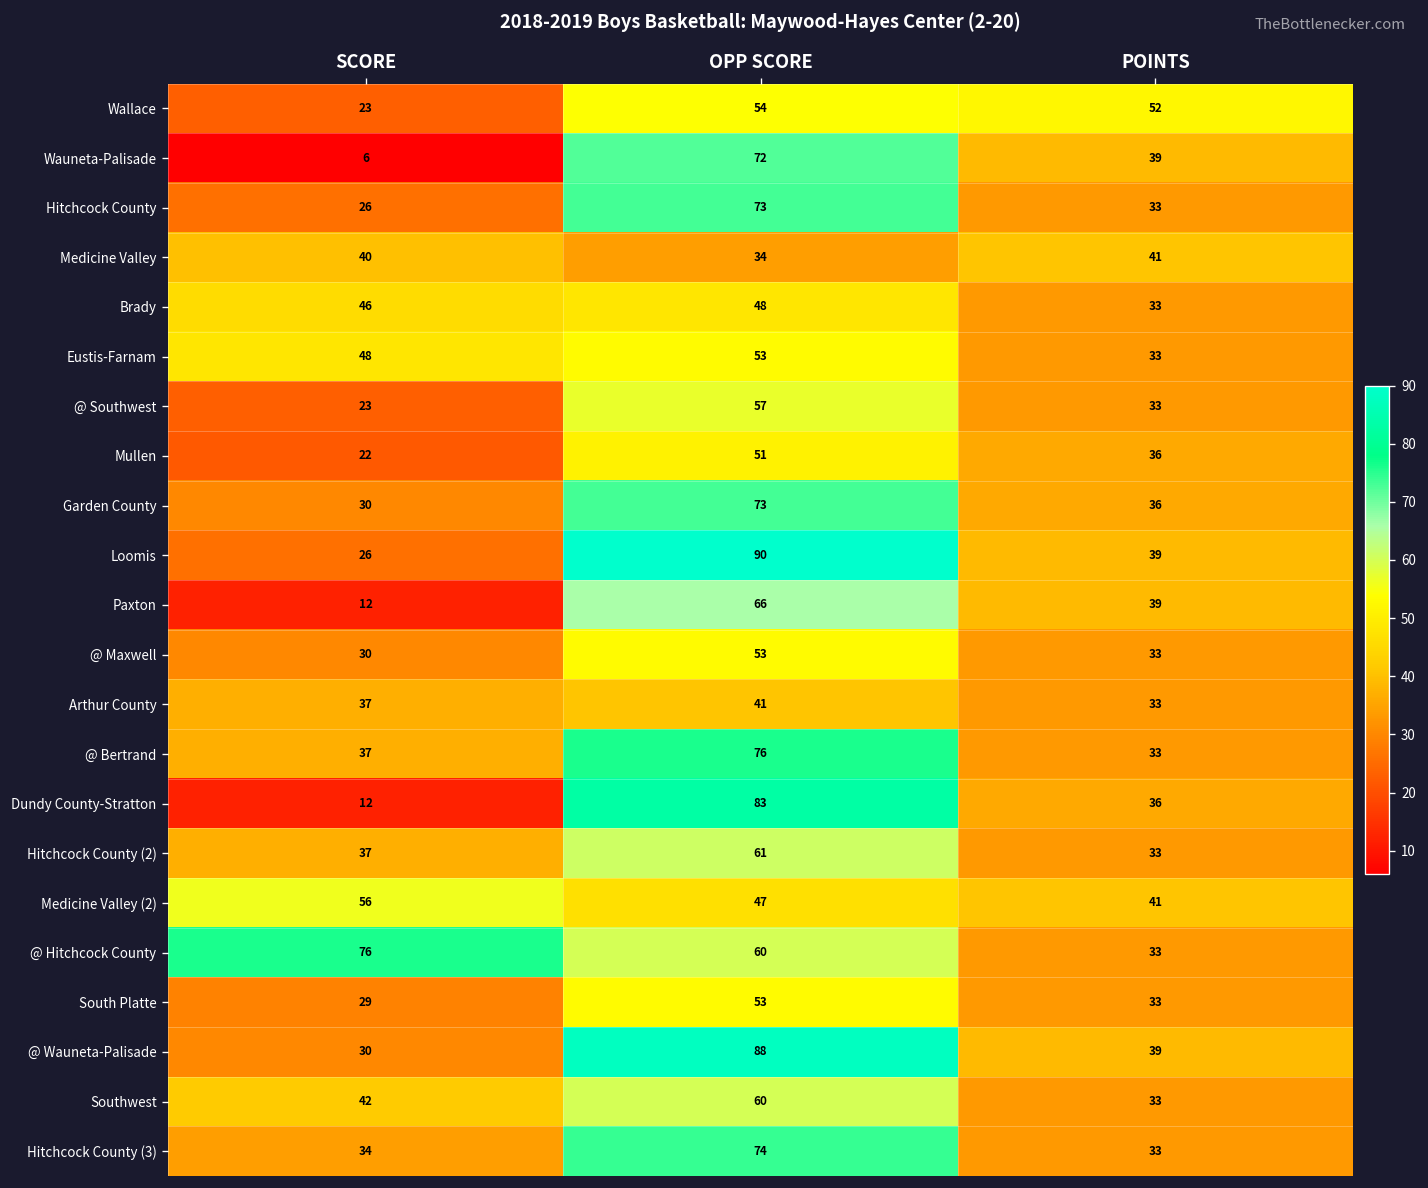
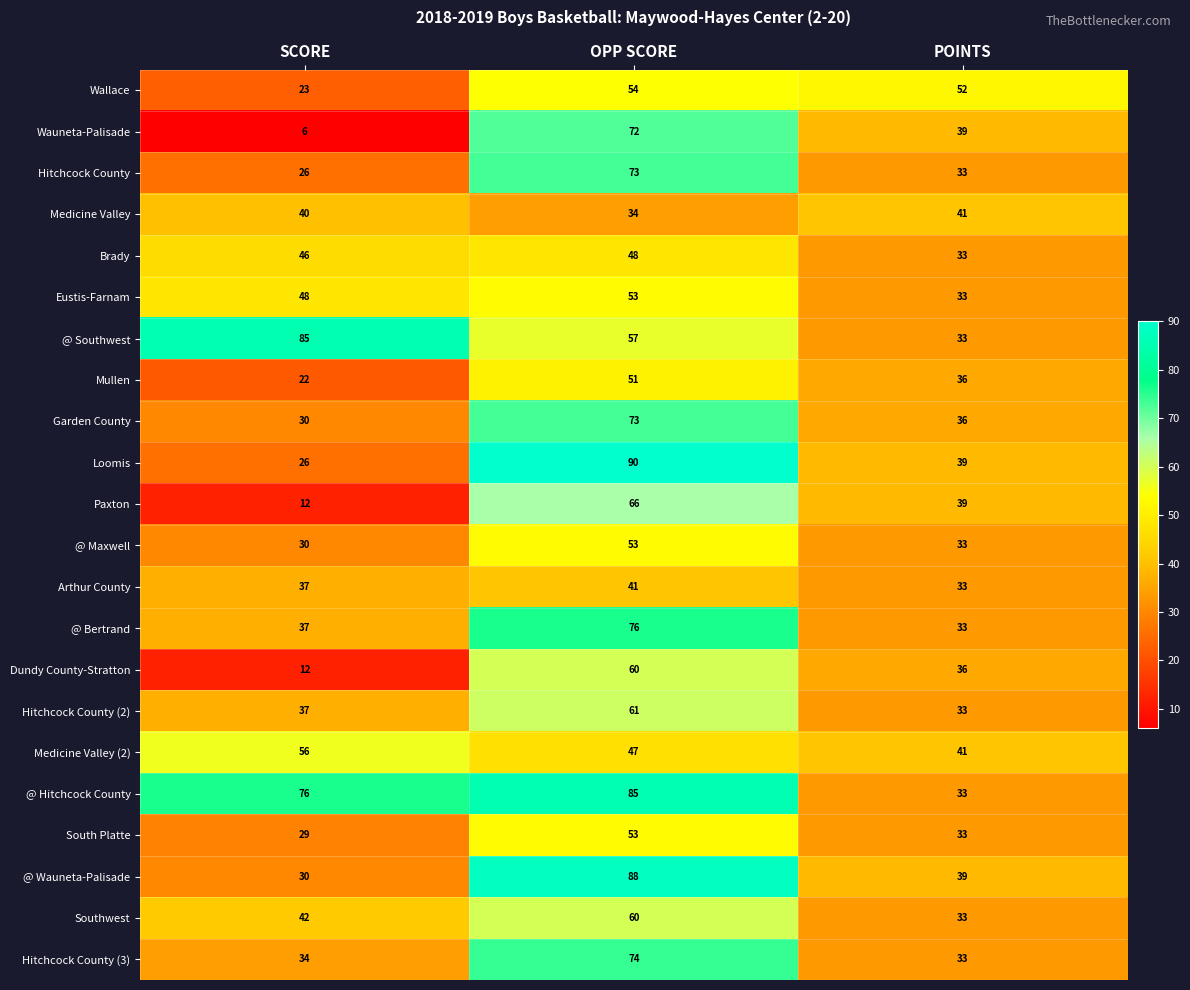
@ Southwest, SCORE: 23 -> 85
Dundy County-Stratton, OPP SCORE: 83 -> 60
@ Hitchcock County, OPP SCORE: 60 -> 85
